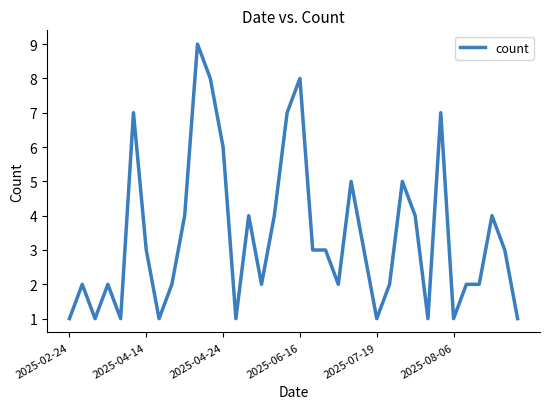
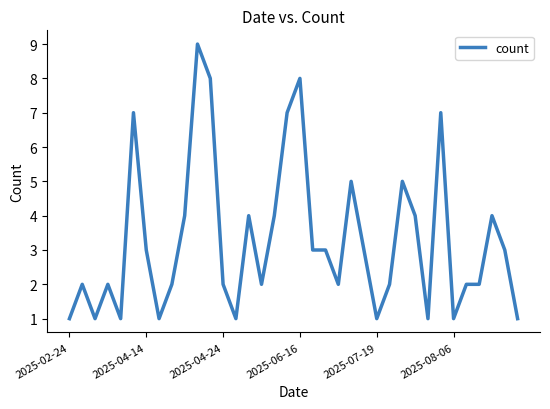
2025-04-24: 6 -> 2
